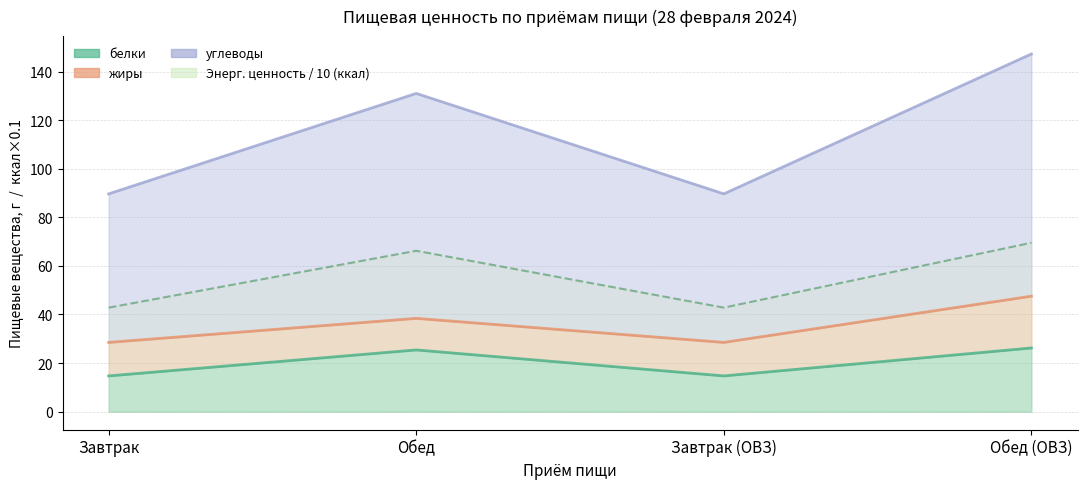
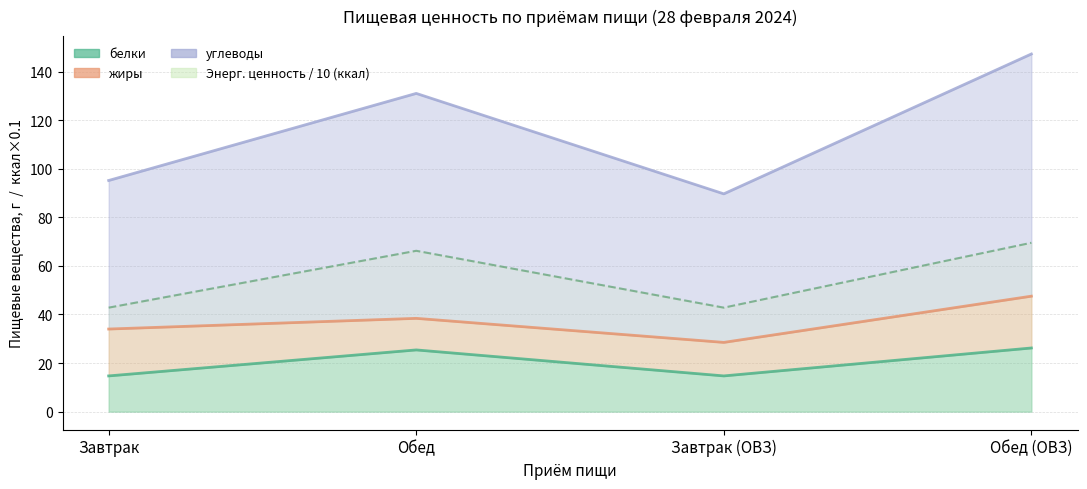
жиры, Завтрак: 14 -> 19
